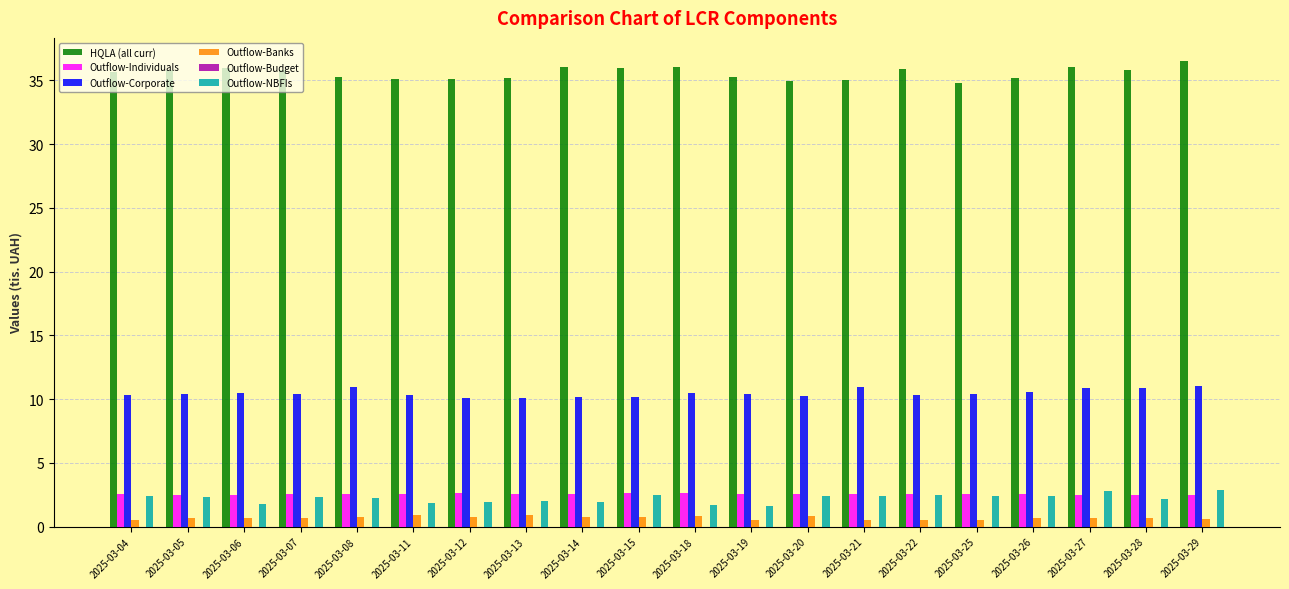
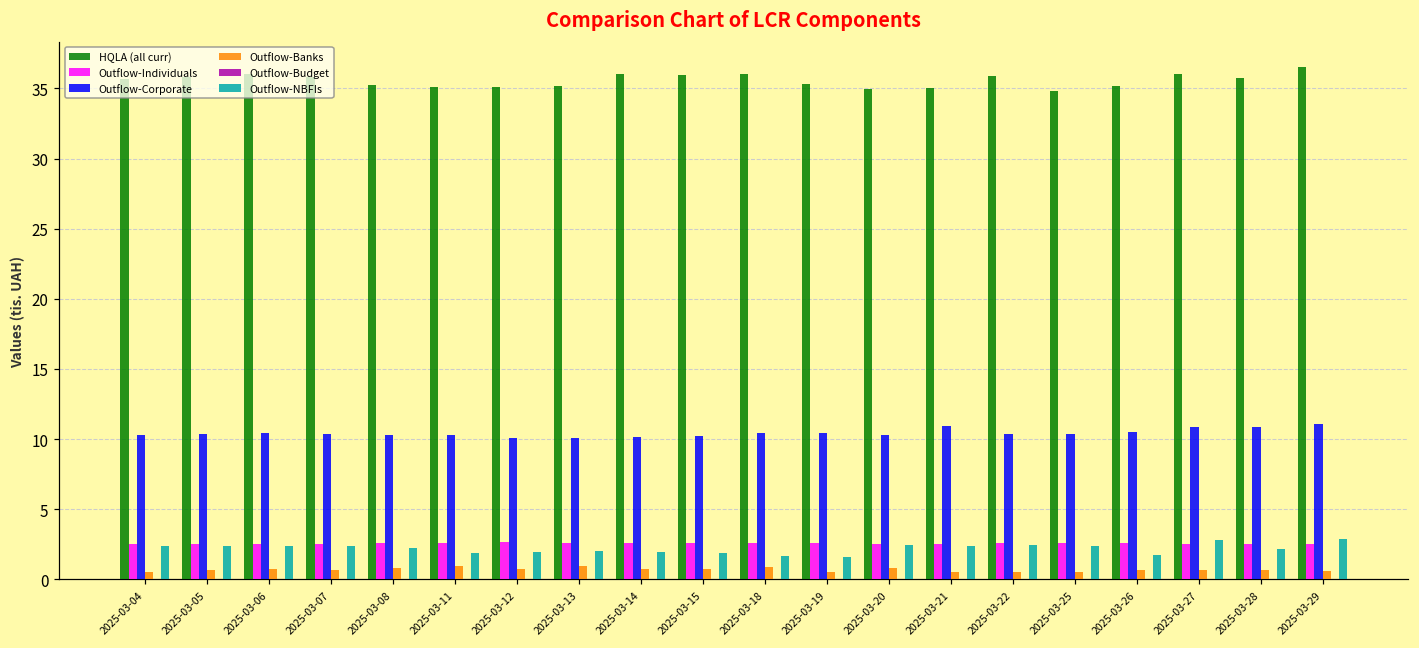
Outflow-NBFIs, 2025-03-06: 1.7 -> 2.4
Outflow-Corporate, 2025-03-08: 11.0 -> 10.3
Outflow-NBFIs, 2025-03-15: 2.5 -> 1.9
Outflow-NBFIs, 2025-03-26: 2.4 -> 1.7
